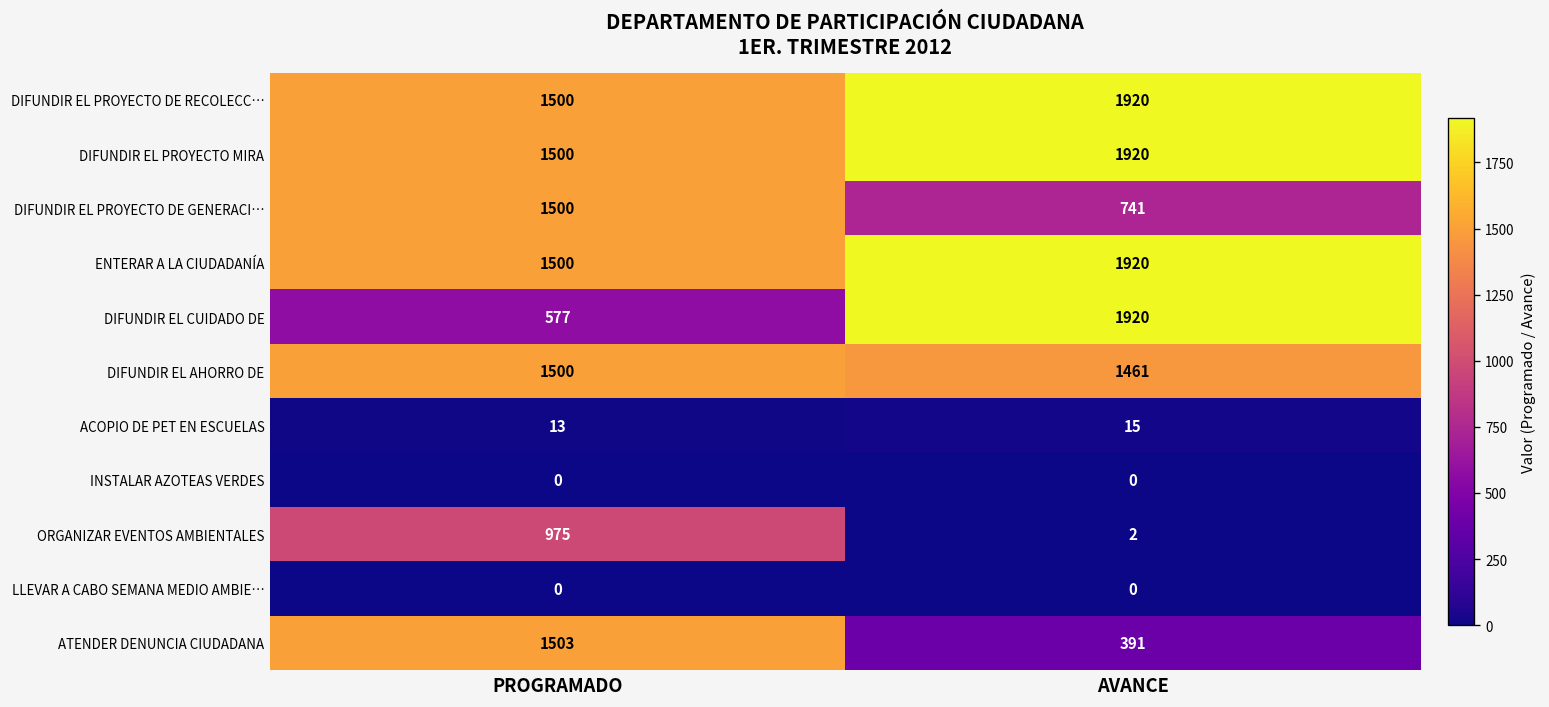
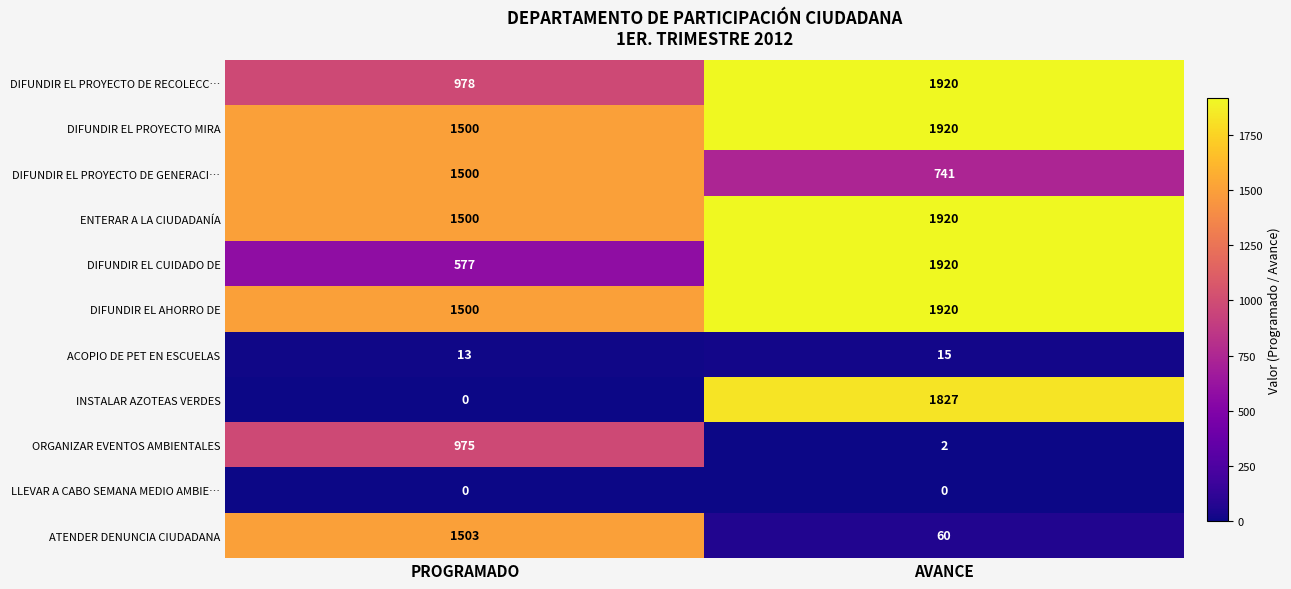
DIFUNDIR EL PROYECTO DE RECOLECC…, PROGRAMADO: 1500 -> 978
DIFUNDIR EL AHORRO DE, AVANCE: 1461 -> 1920
INSTALAR AZOTEAS VERDES, AVANCE: 0 -> 1827
ATENDER DENUNCIA CIUDADANA, AVANCE: 391 -> 60
